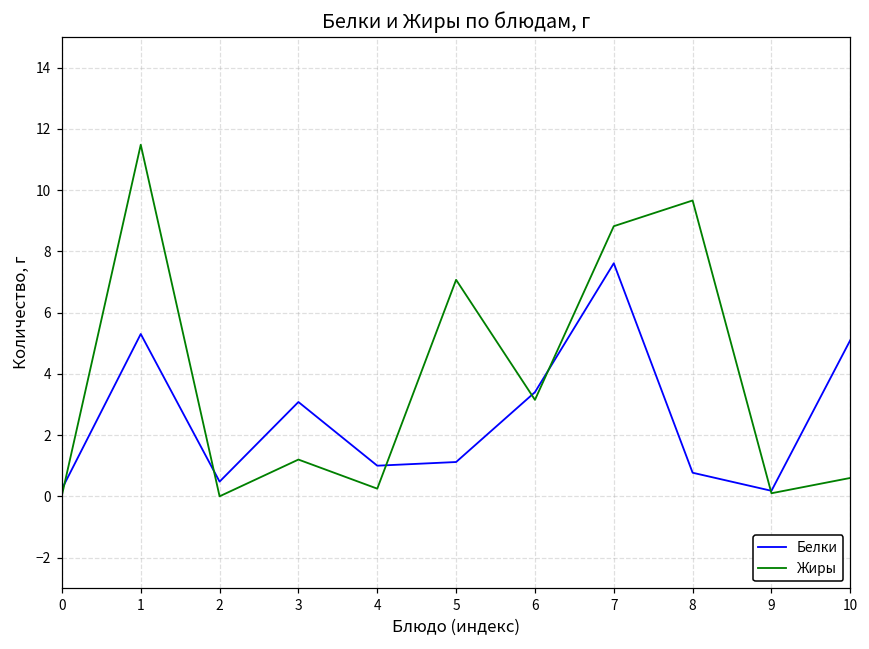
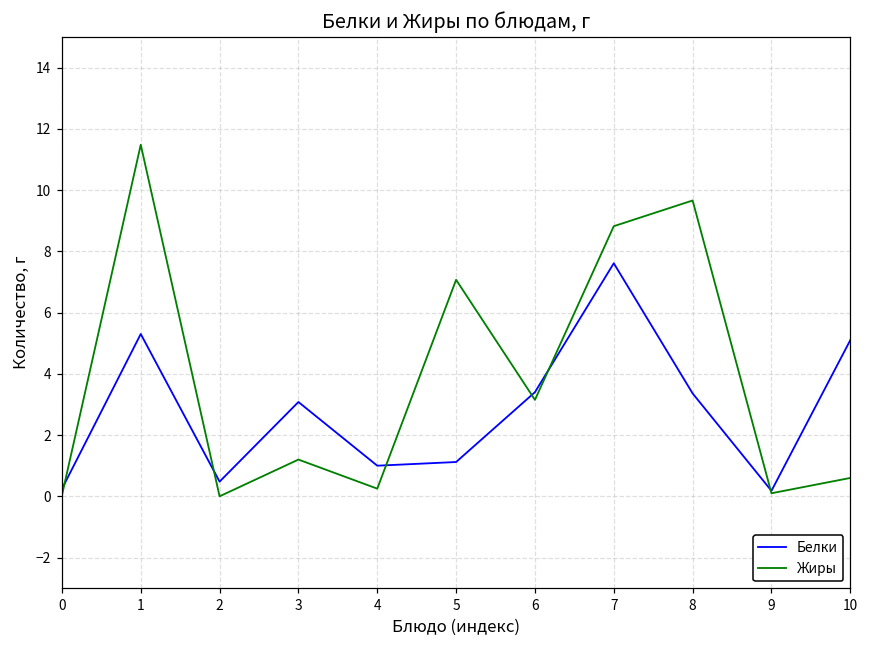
Белки, 8: 0.8 -> 3.4
